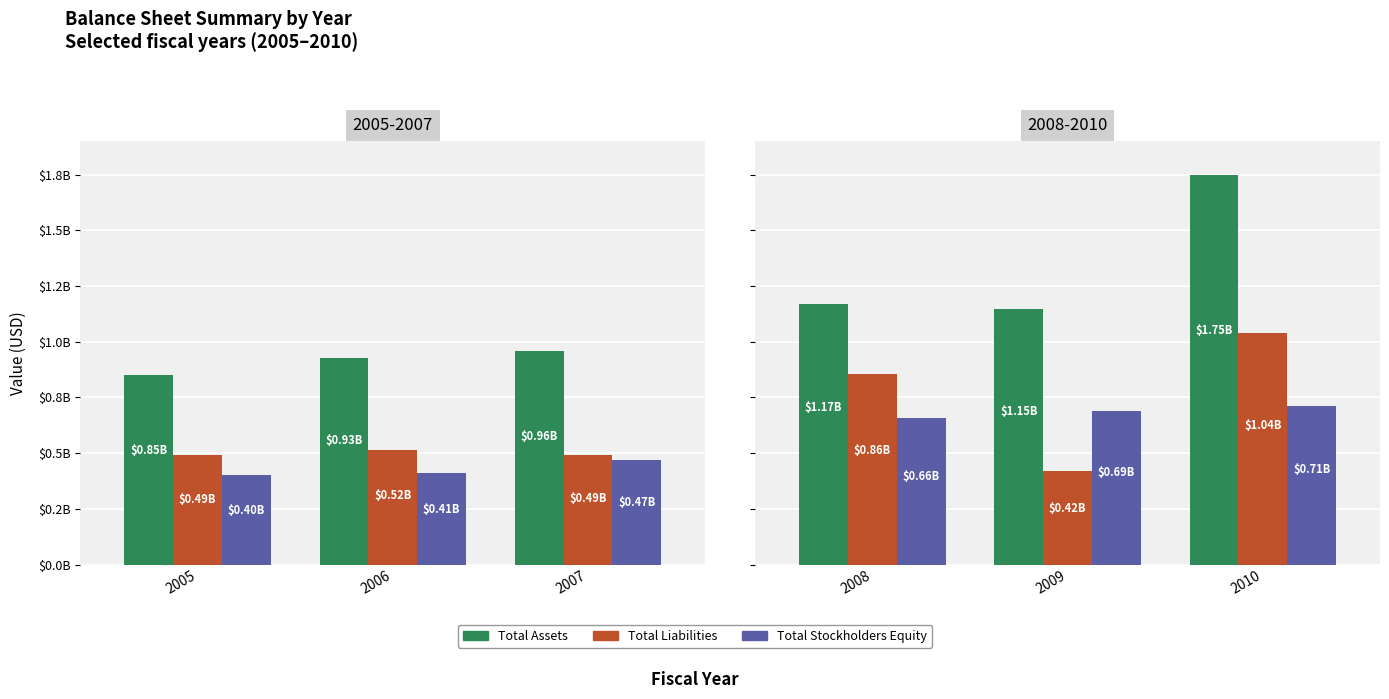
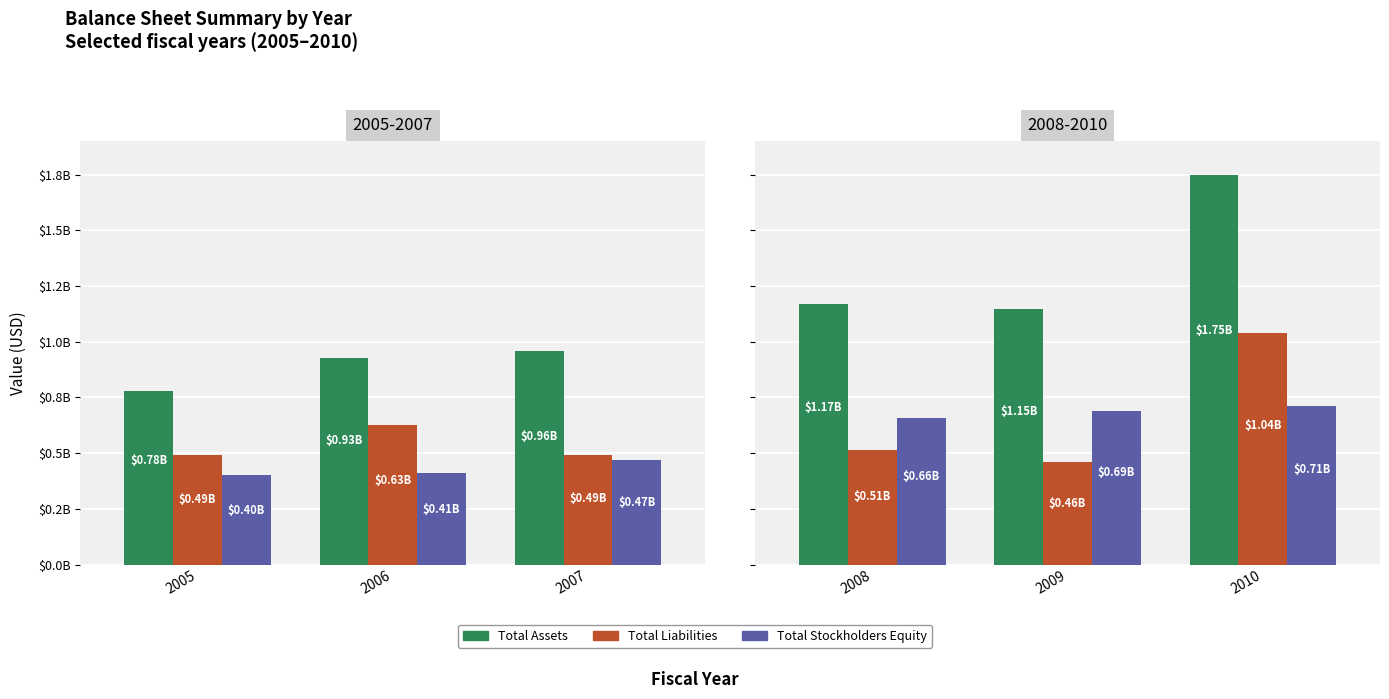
2005-2007, Total Assets, 2005: $0.85B -> $0.78B
2005-2007, Total Liabilities, 2006: $0.52B -> $0.63B
2008-2010, Total Liabilities, 2008: $0.86B -> $0.51B
2008-2010, Total Liabilities, 2009: $0.42B -> $0.46B
